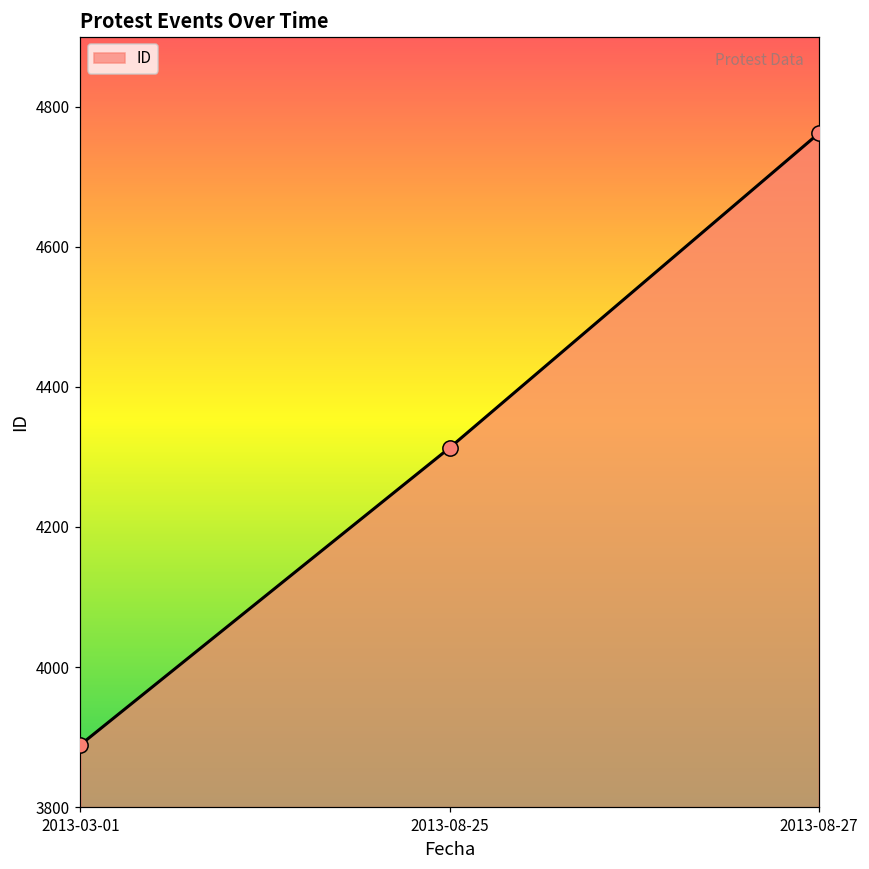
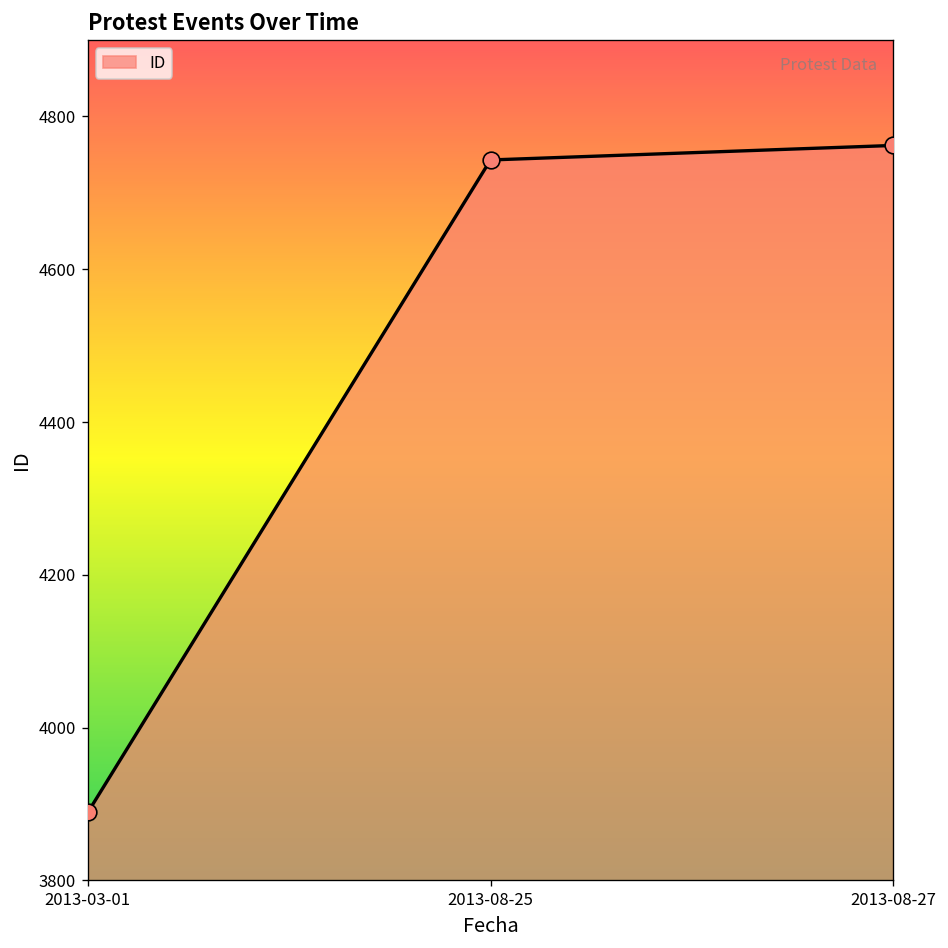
2013-08-25: 4310 -> 4740
